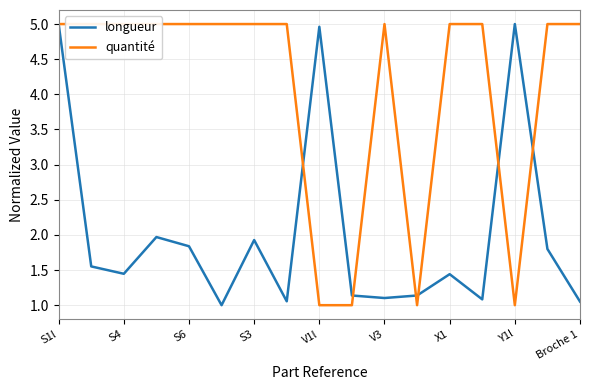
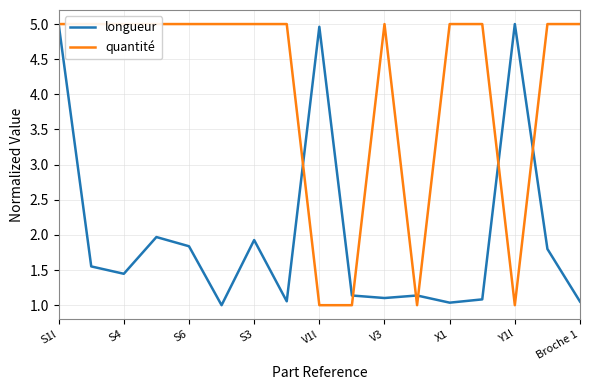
longueur, X1: 1.4 -> 1.0
